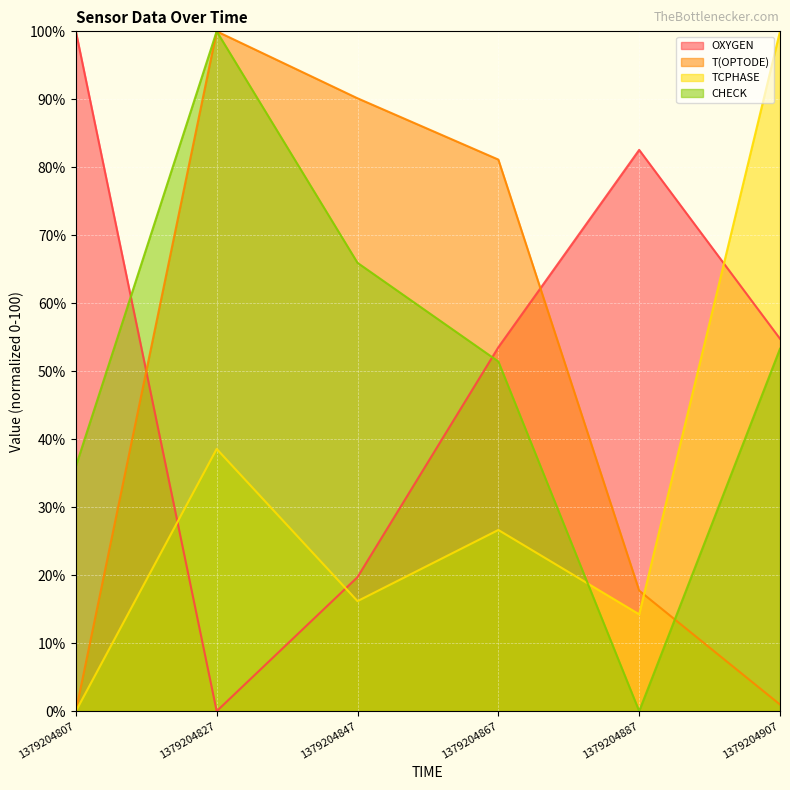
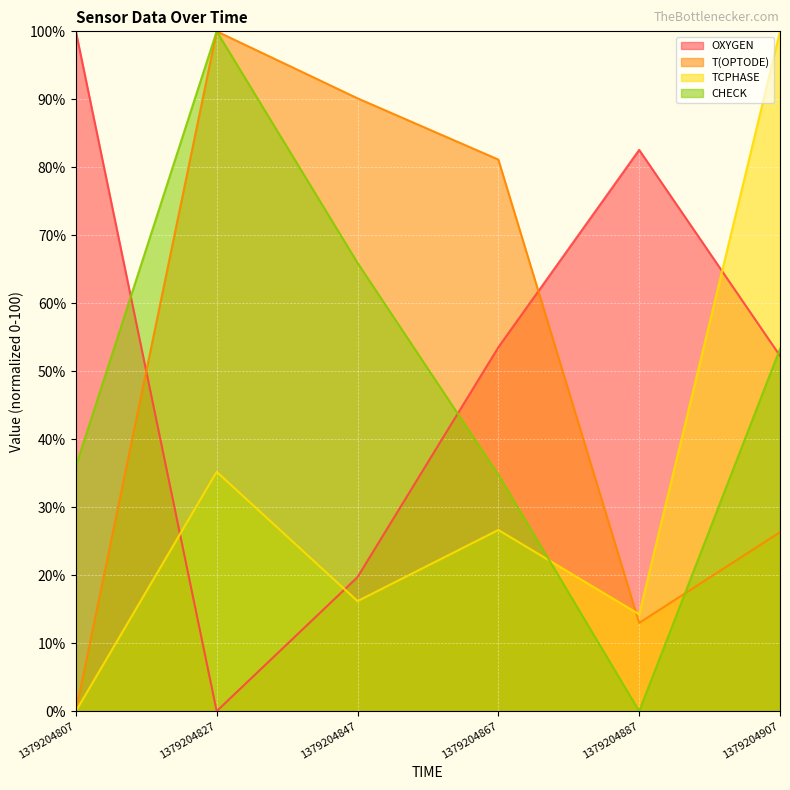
TCPHASE, 1379204827: 39% -> 35%
CHECK, 1379204867: 51% -> 35%
T(OPTODE), 1379204887: 18% -> 13%
OXYGEN, 1379204907: 55% -> 52%
T(OPTODE), 1379204907: 1% -> 26%
